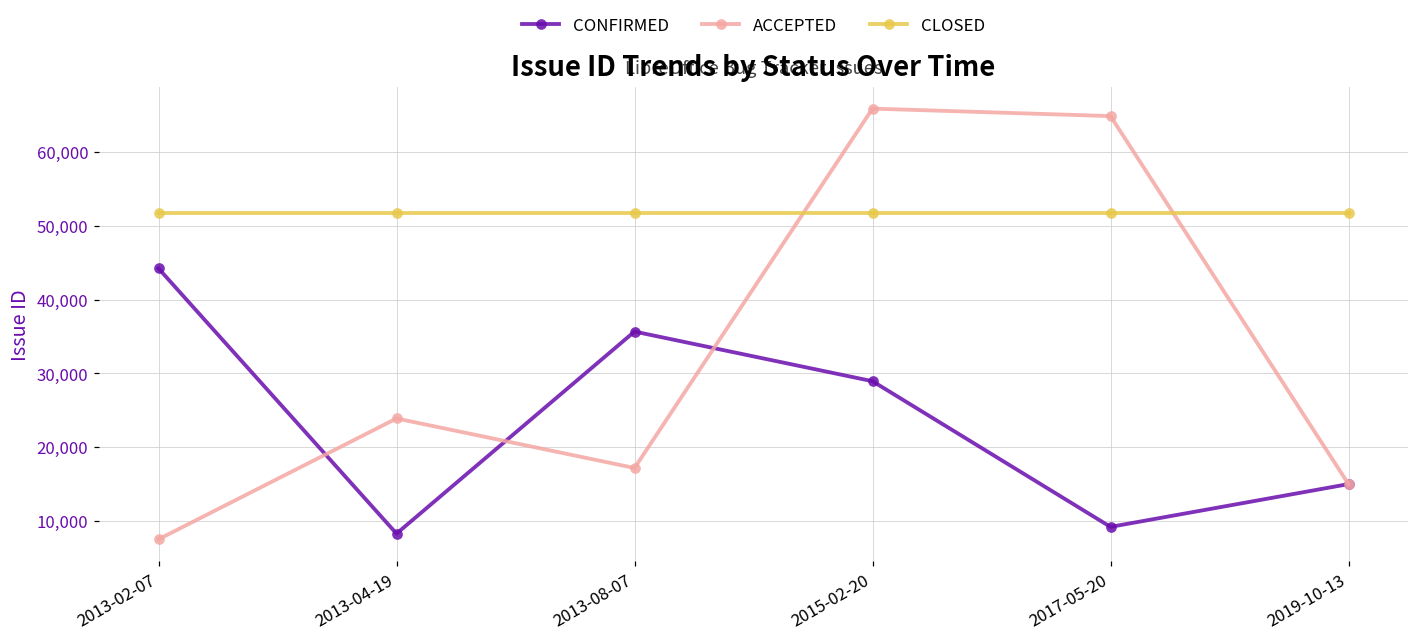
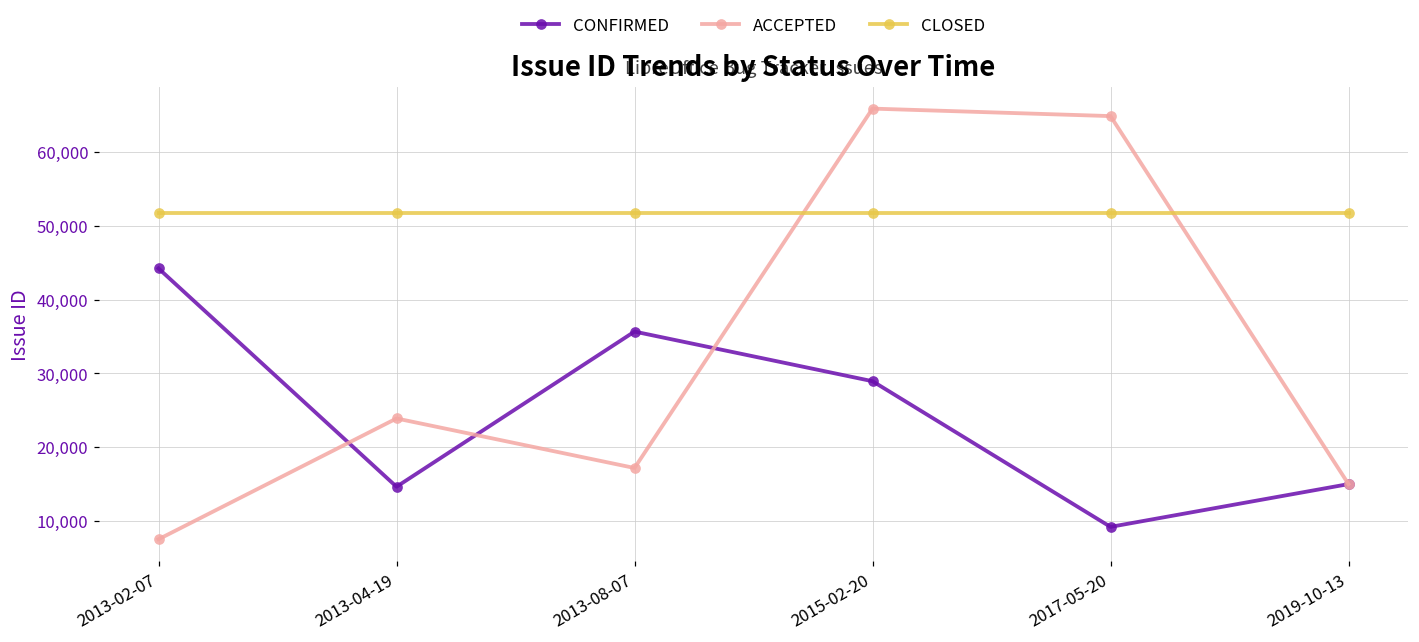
CONFIRMED, 2013-04-19: 8,000 -> 15,000
